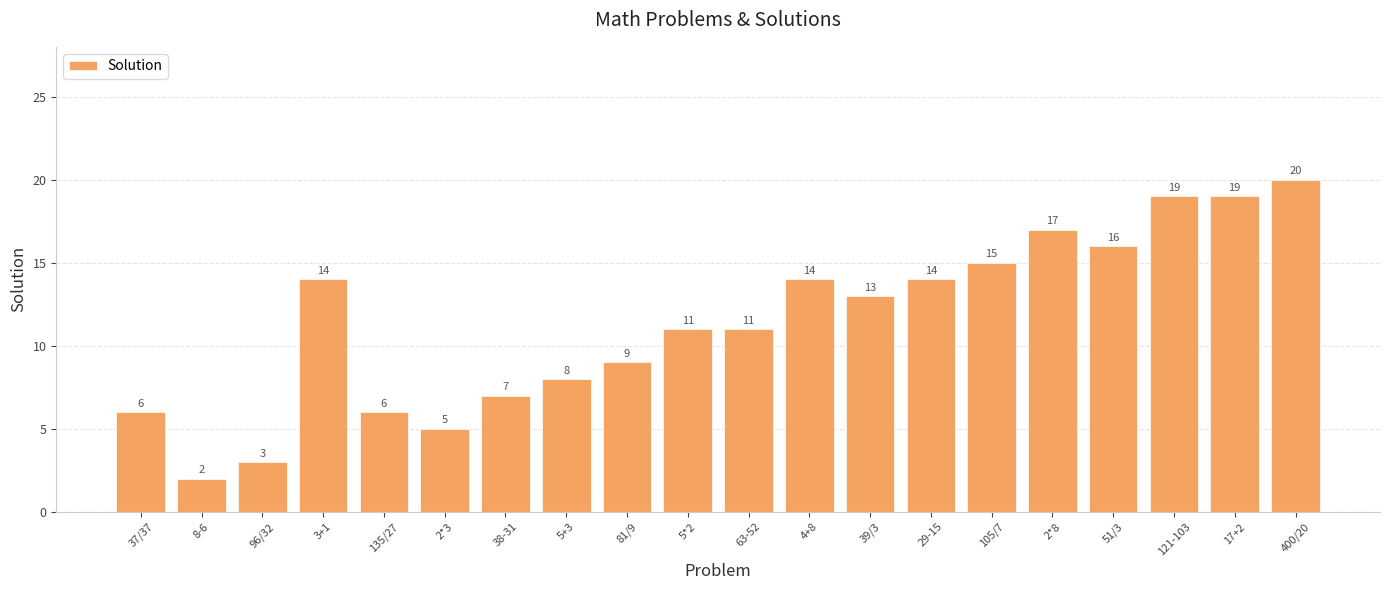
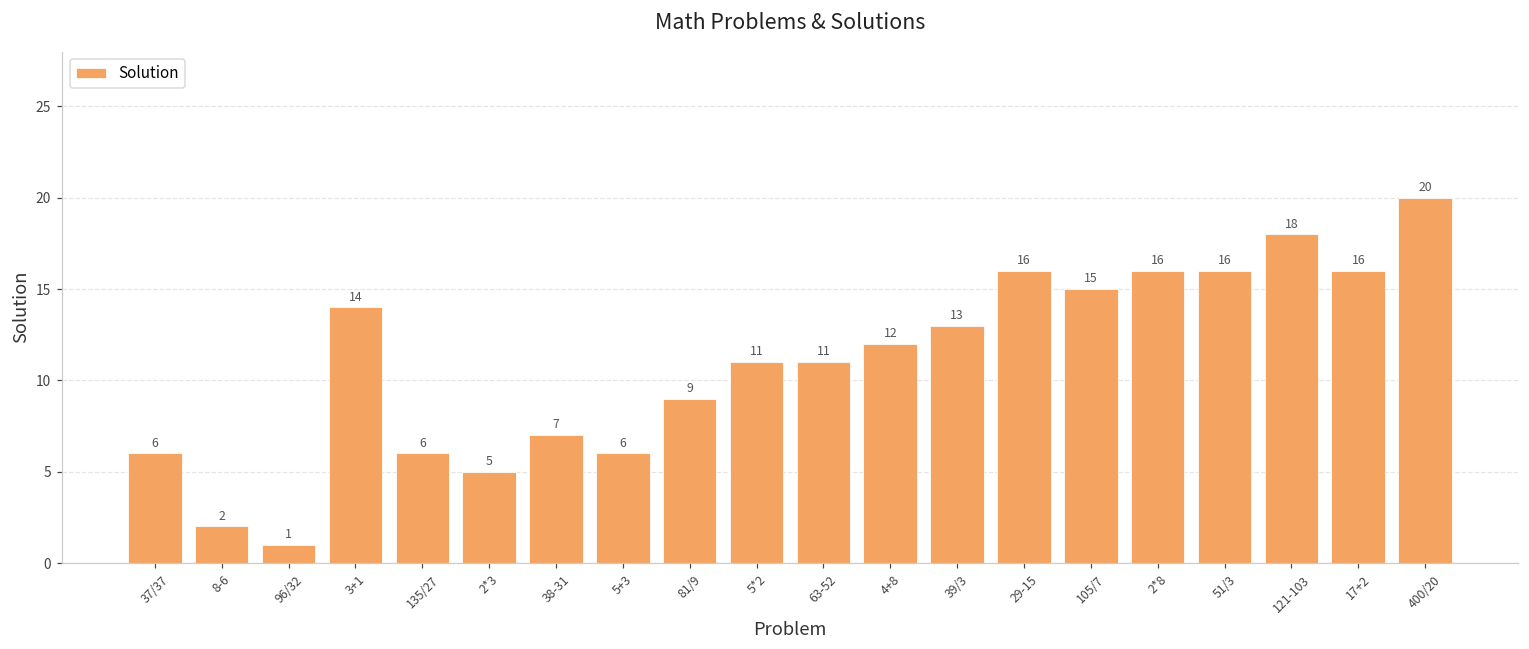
96/32: 3 -> 1
5+3: 8 -> 6
4+8: 14 -> 12
29-15: 14 -> 16
2*8: 17 -> 16
121-103: 19 -> 18
17+2: 19 -> 16
